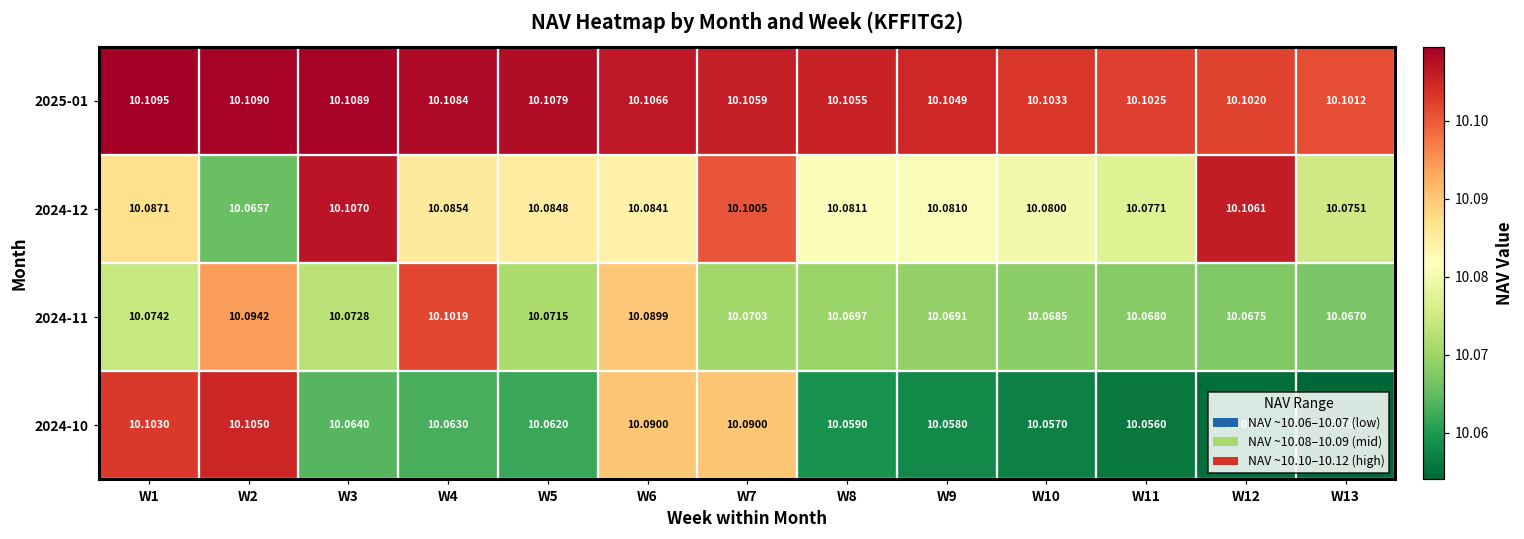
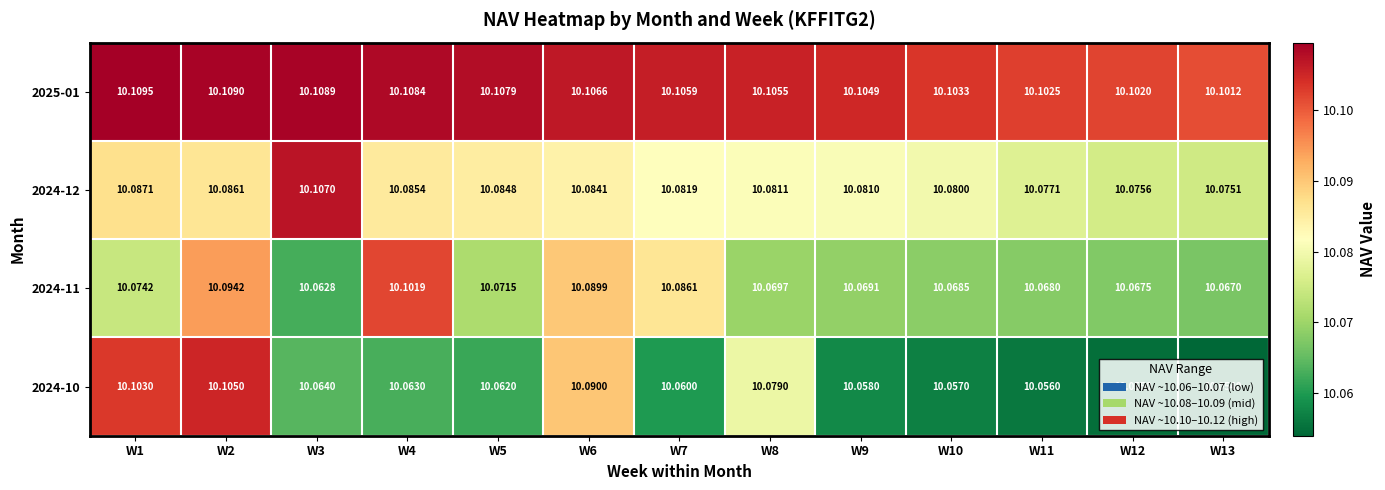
2024-12, W2: 10.0657 -> 10.0861
2024-12, W7: 10.1005 -> 10.0819
2024-12, W12: 10.1061 -> 10.0756
2024-11, W3: 10.0728 -> 10.0628
2024-11, W7: 10.0703 -> 10.0861
2024-10, W7: 10.0900 -> 10.0600
2024-10, W8: 10.0590 -> 10.0790
